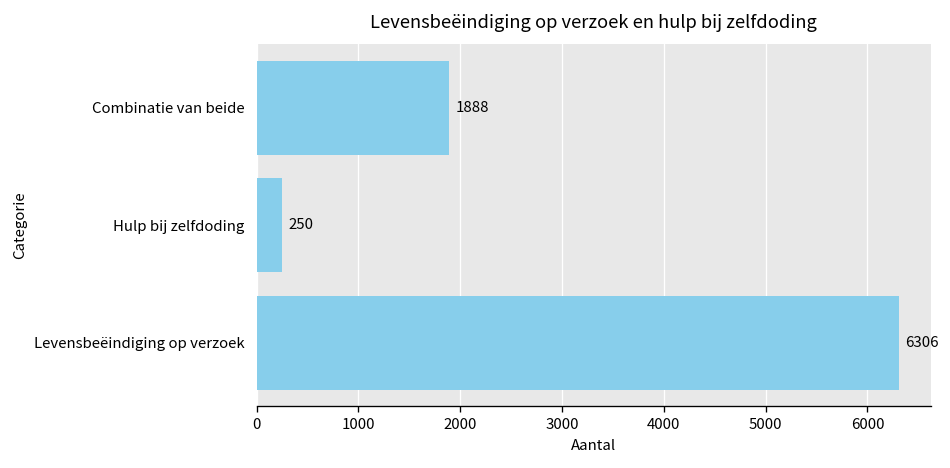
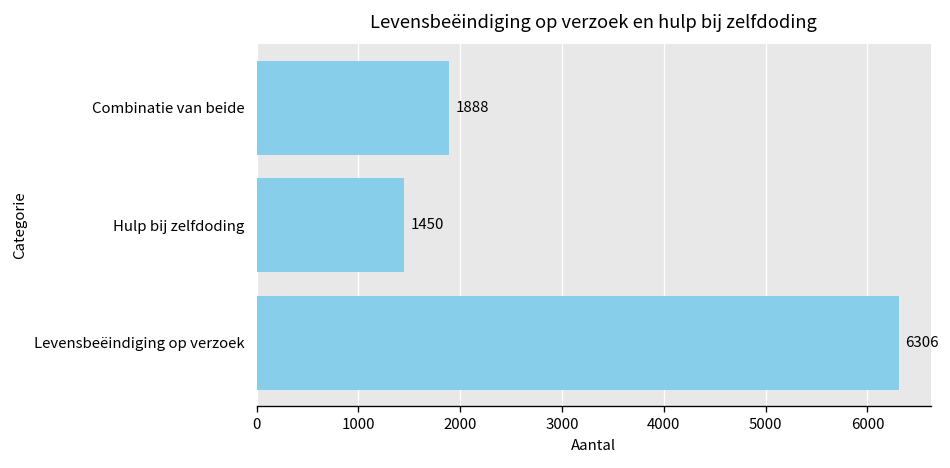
Hulp bij zelfdoding: 250 -> 1450
